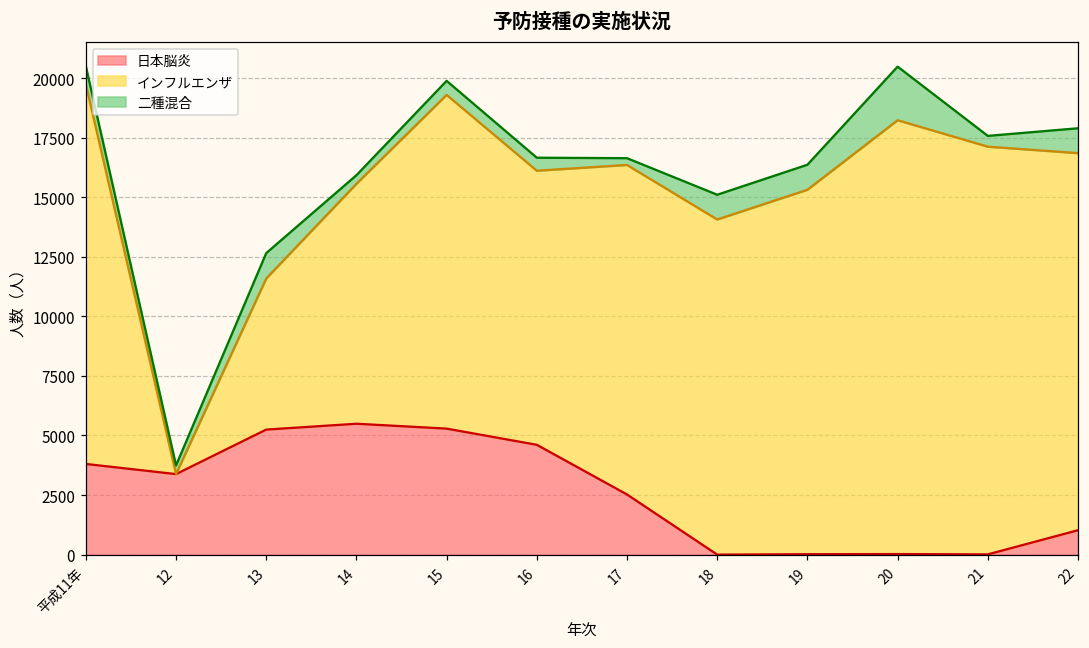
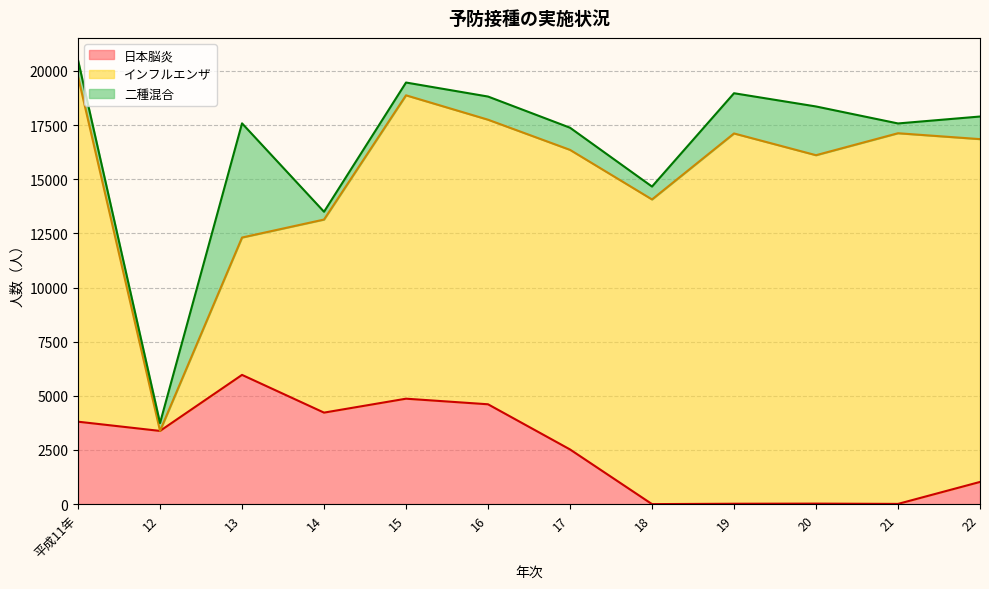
日本脳炎, 13: 5200 -> 6000
二種混合, 13: 1100 -> 5300
日本脳炎, 14: 5500 -> 4200
インフルエンザ, 14: 10100 -> 8900
日本脳炎, 15: 5300 -> 4900
インフルエンザ, 16: 11500 -> 13100
二種混合, 16: 500 -> 1100
二種混合, 17: 300 -> 1000
二種混合, 18: 1000 -> 600
インフルエンザ, 19: 15300 -> 17100
二種混合, 19: 1100 -> 1900
インフルエンザ, 20: 18200 -> 16100
